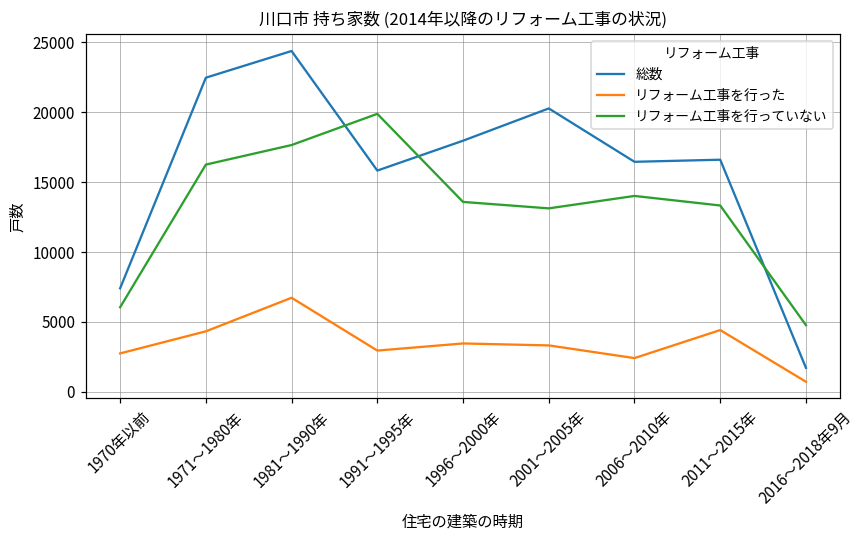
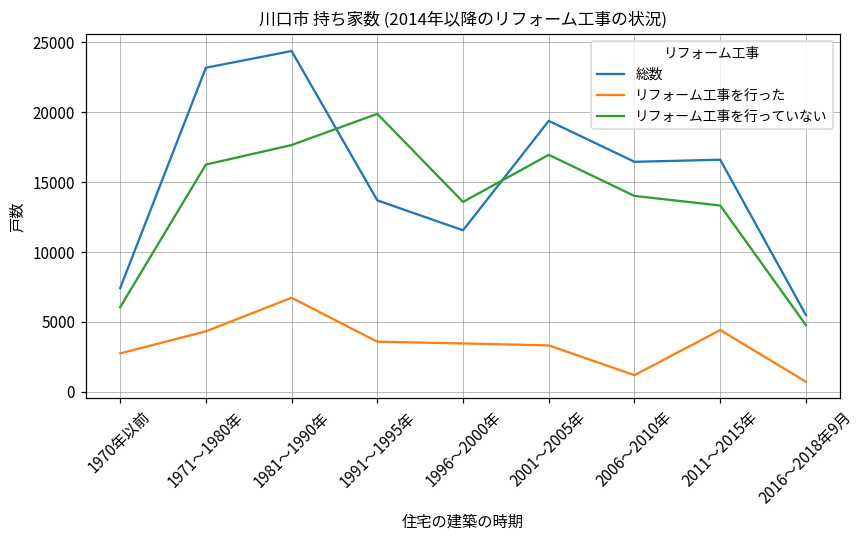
総数, 1971～1980年: 22500 -> 23200
総数, 1991～1995年: 15800 -> 13700
リフォーム工事を行った, 1991～1995年: 3000 -> 3600
総数, 1996～2000年: 18000 -> 11600
総数, 2001～2005年: 20300 -> 19400
リフォーム工事を行っていない, 2001～2005年: 13100 -> 17000
リフォーム工事を行った, 2006～2010年: 2400 -> 1200
総数, 2016～2018年9月: 1700 -> 5500
